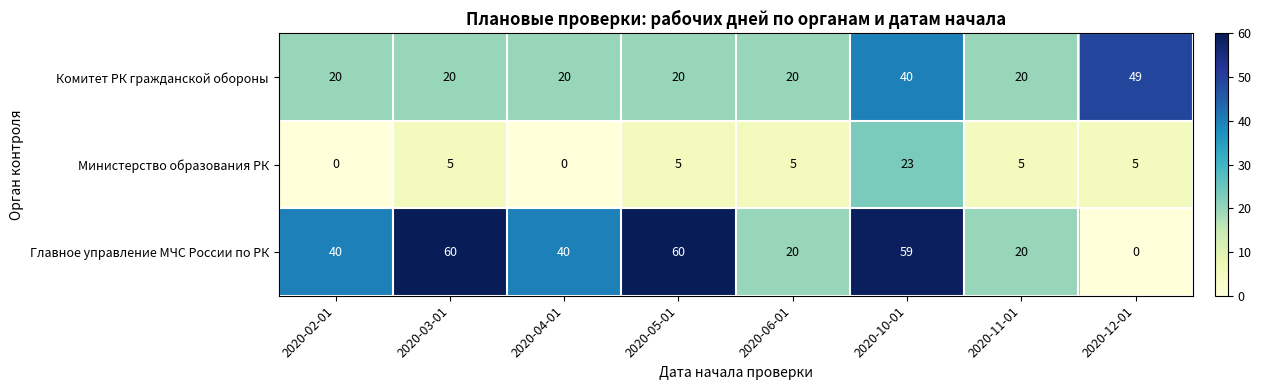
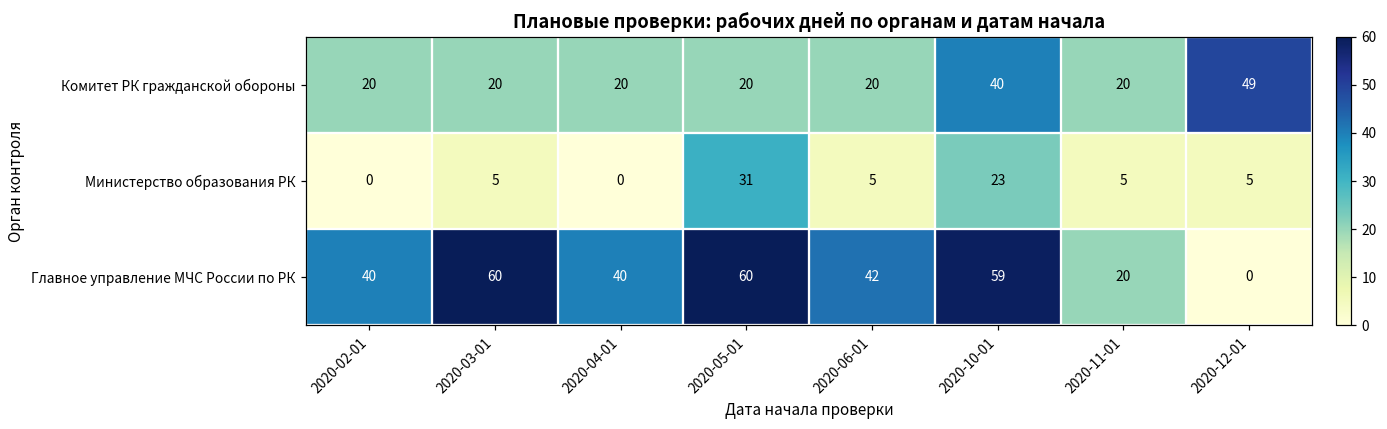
Министерство образования РК, 2020-05-01: 5 -> 31
Главное управление МЧС России по РК, 2020-06-01: 20 -> 42
